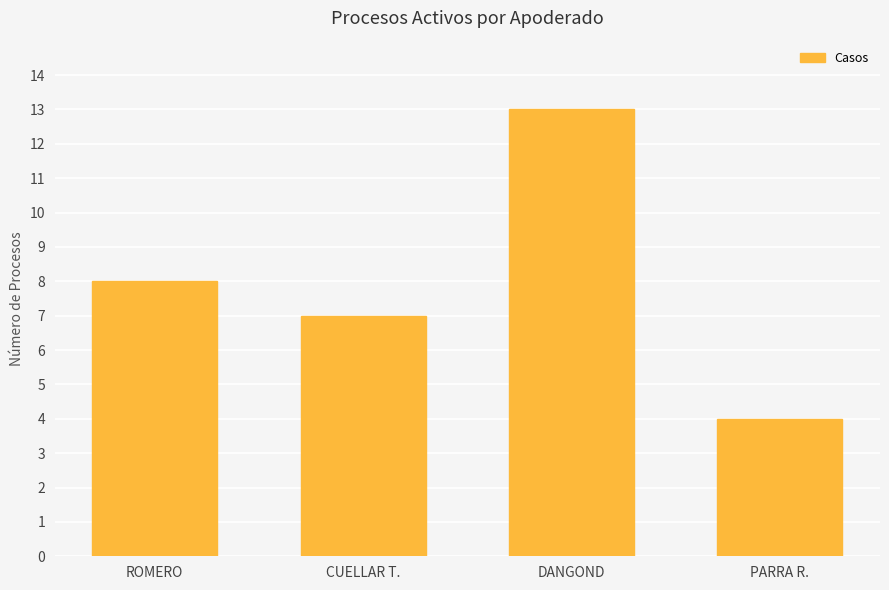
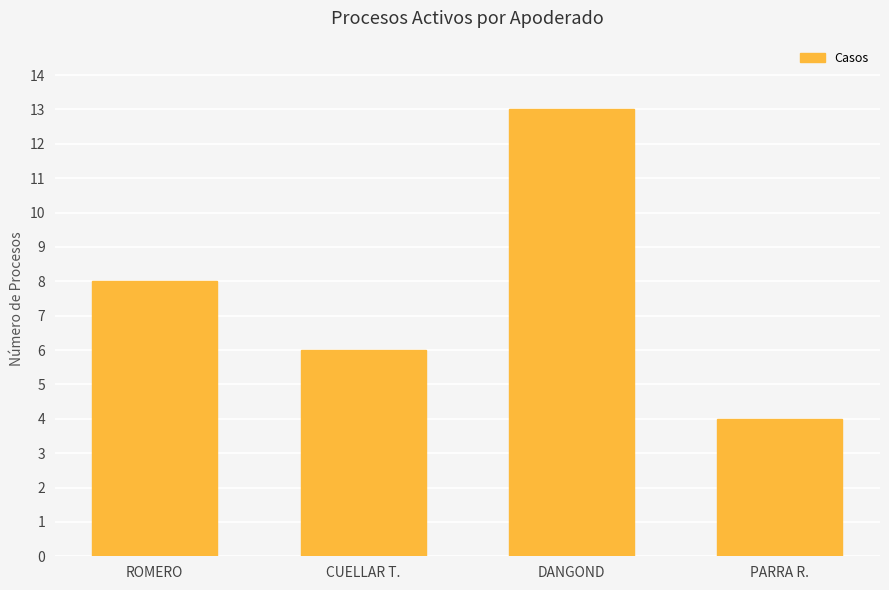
CUELLAR T.: 7 -> 6
